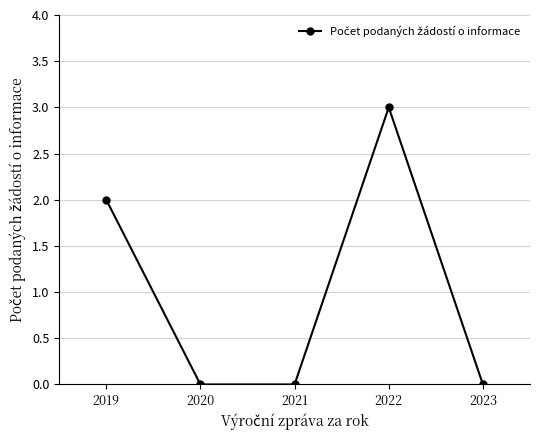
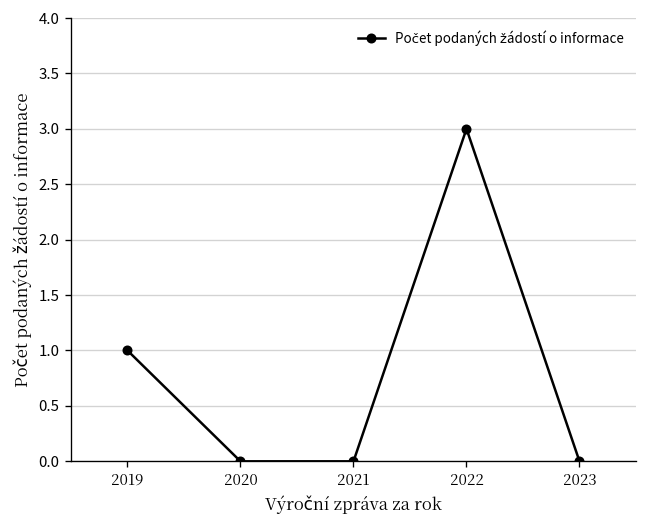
2019: 2 -> 1
